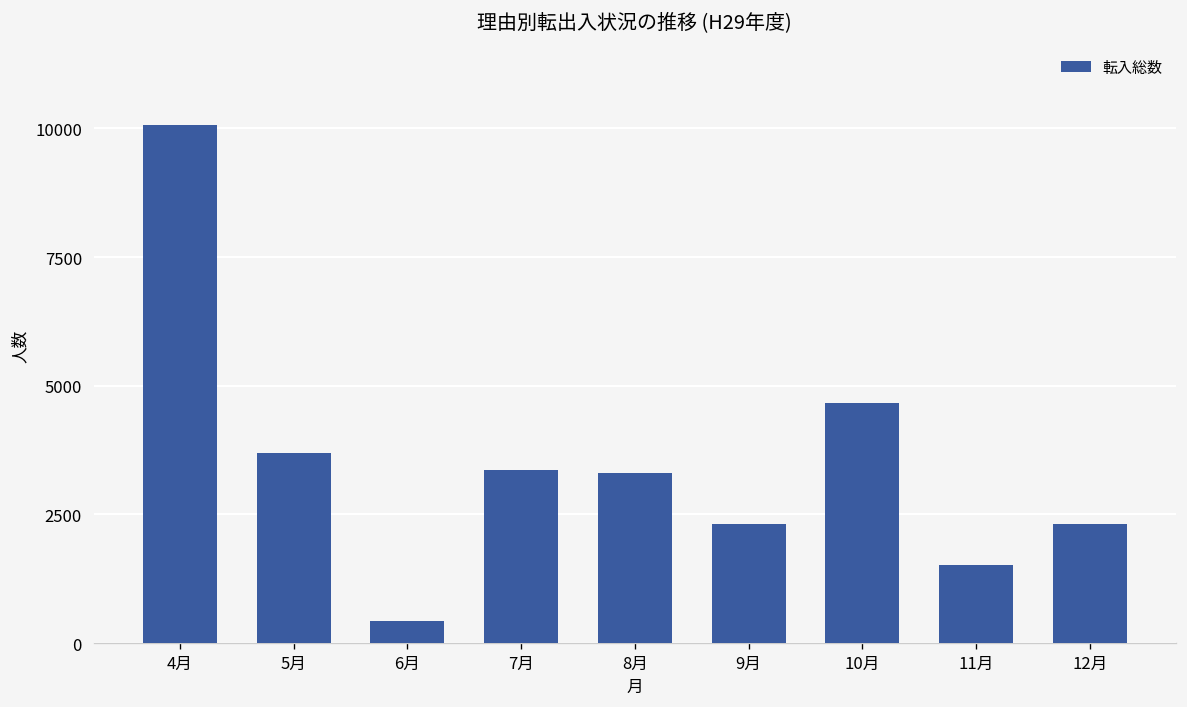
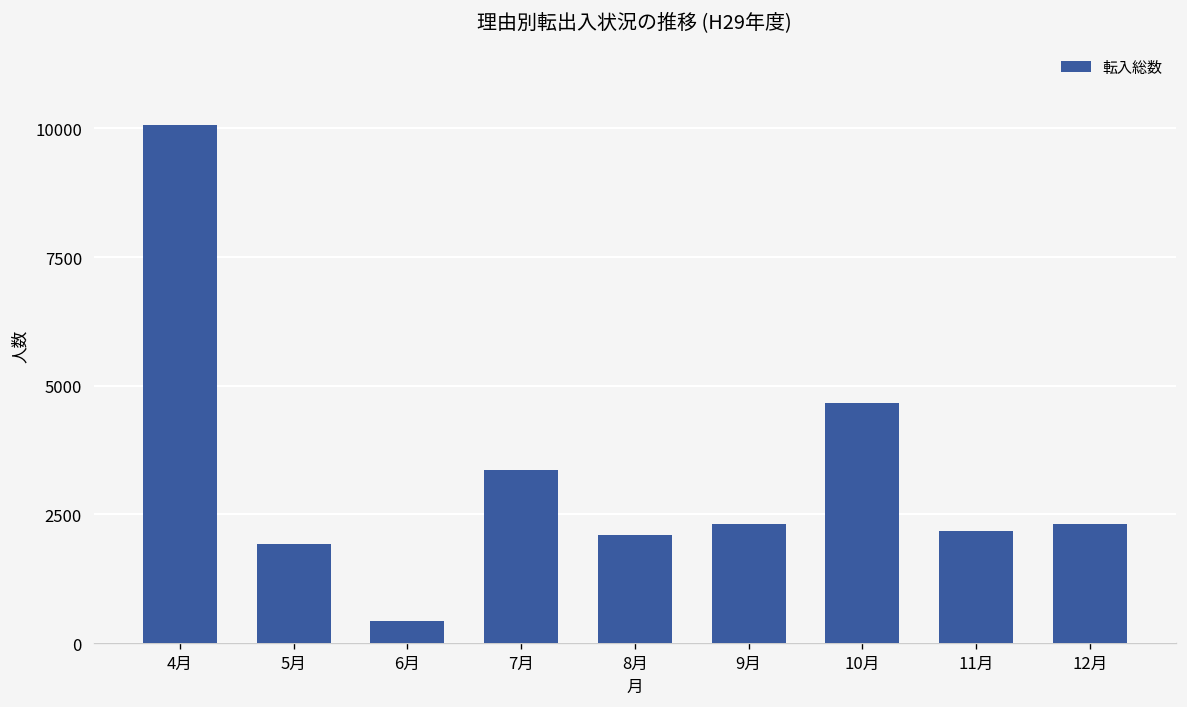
5月: 3700 -> 1900
8月: 3300 -> 2100
11月: 1500 -> 2200
